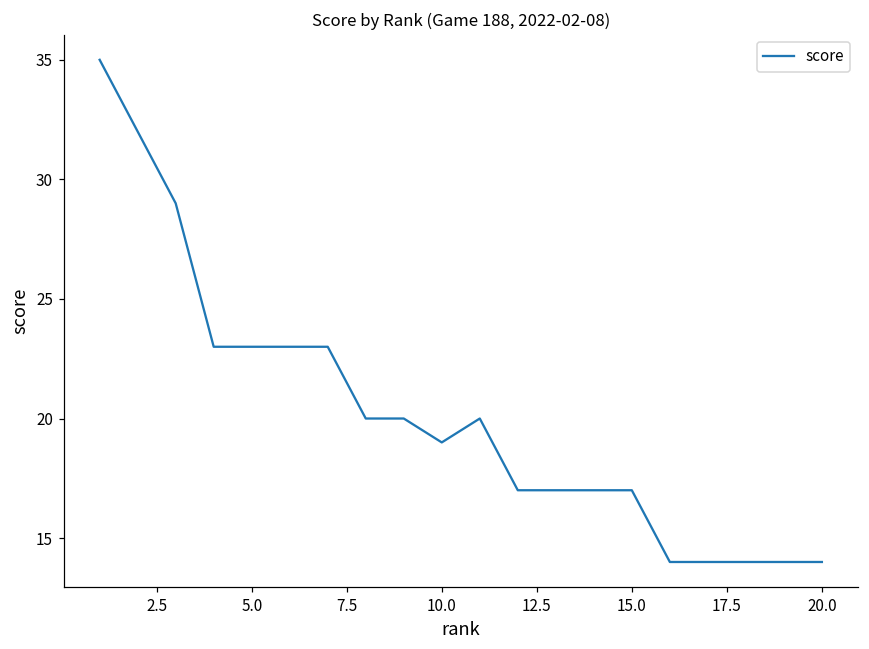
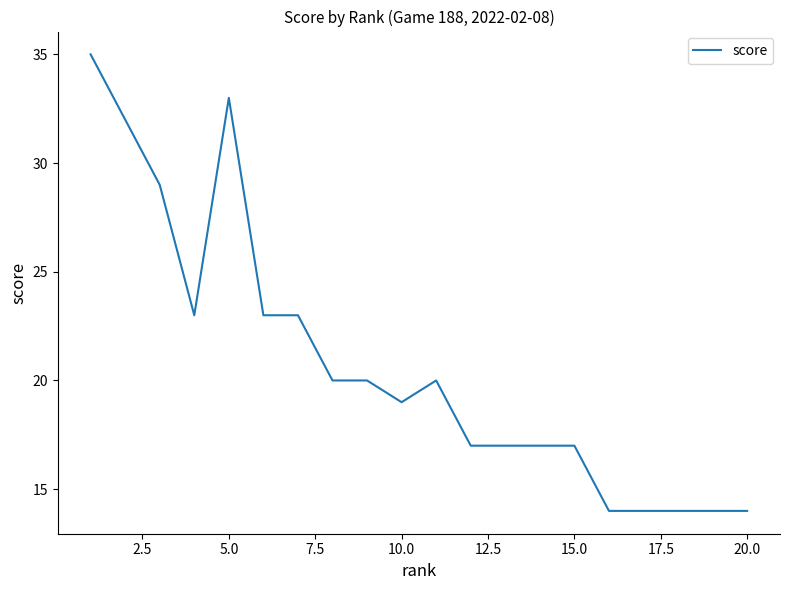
5.0: 23 -> 33
